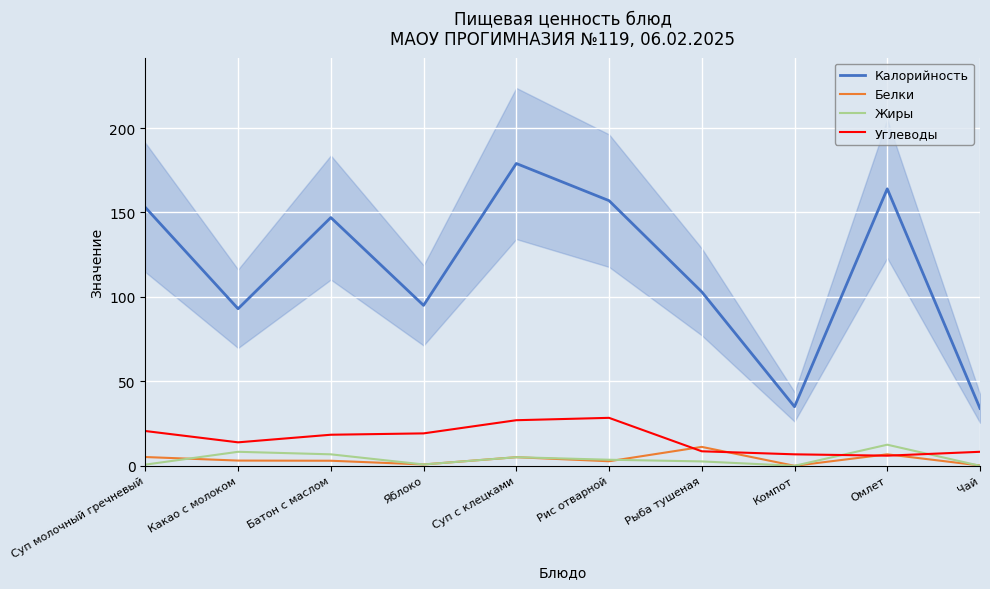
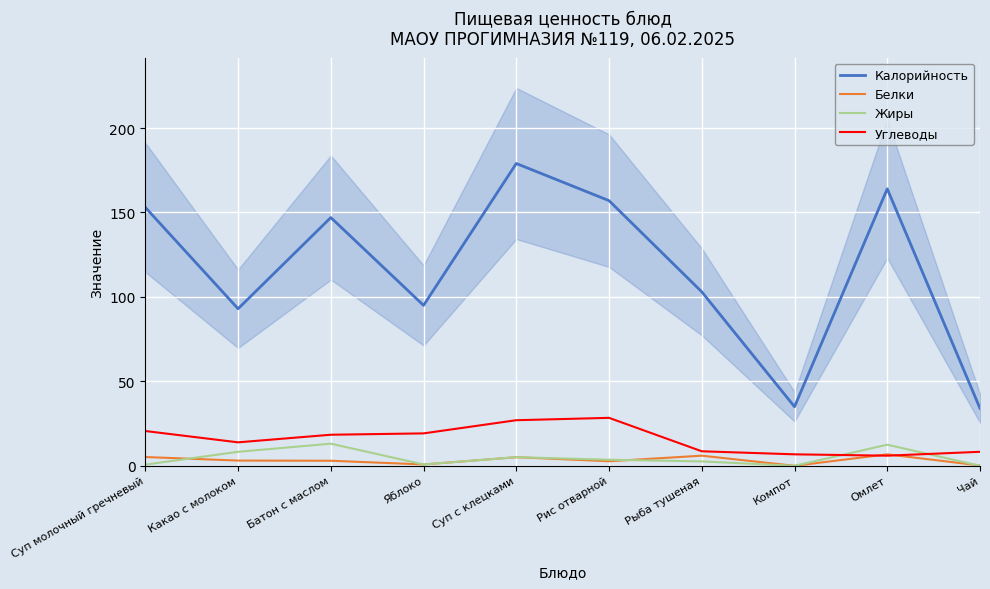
Жиры, Батон с маслом: 7 -> 13
Белки, Рыба тушеная: 11 -> 6
